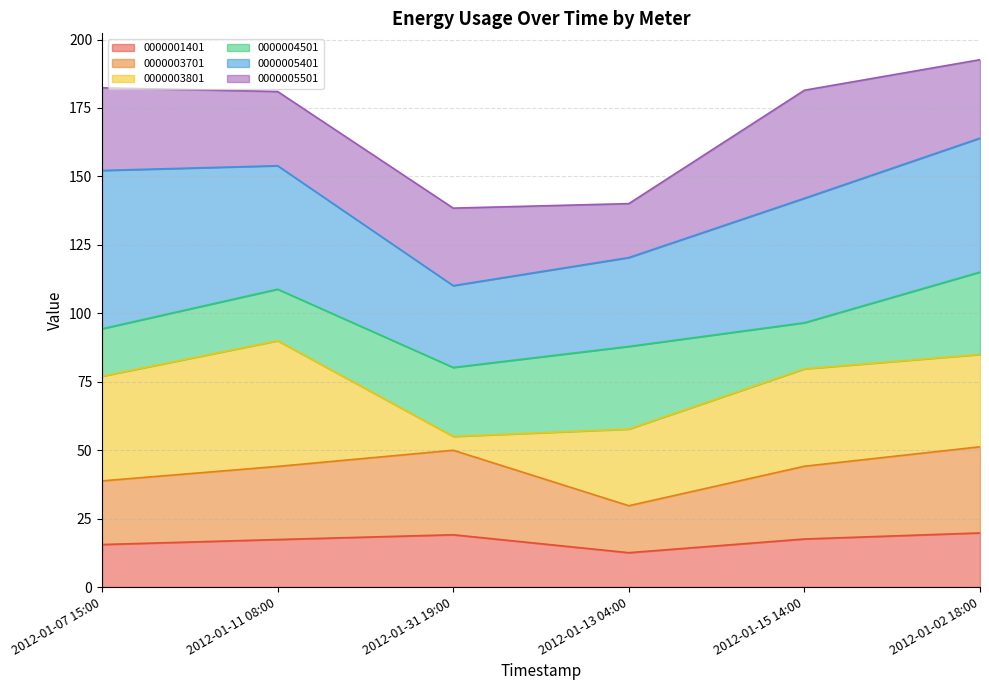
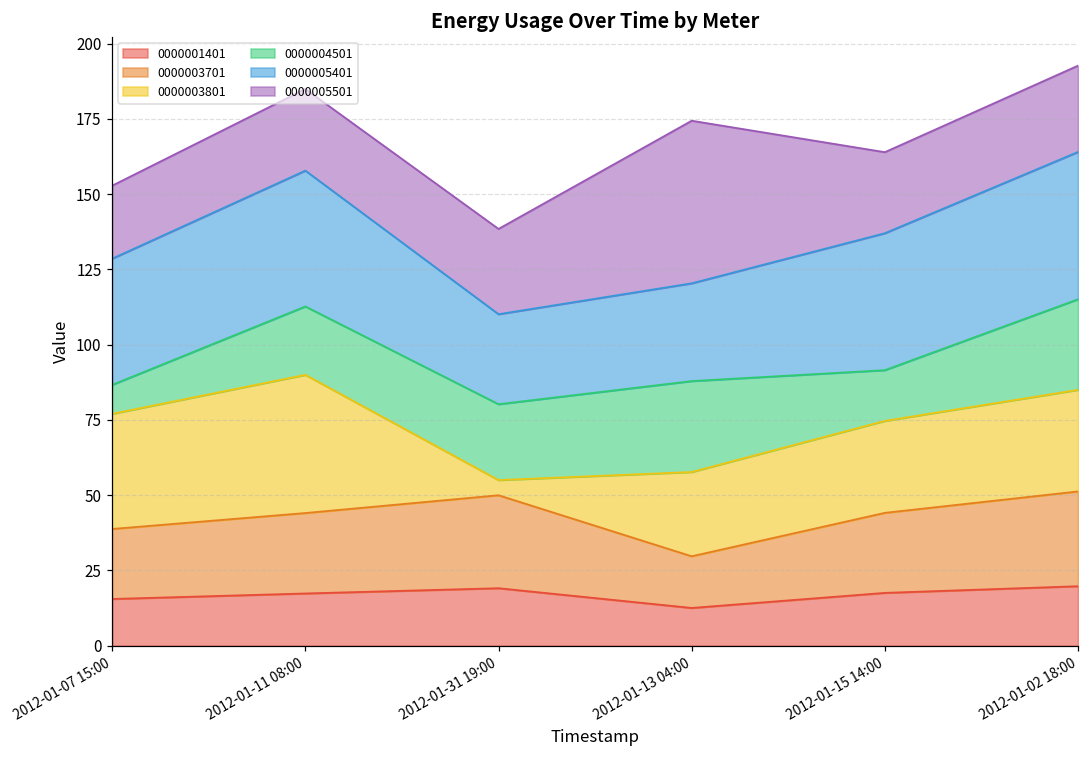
0000004501, 2012-01-07 15:00: 17 -> 10
0000005401, 2012-01-07 15:00: 58 -> 42
0000005501, 2012-01-07 15:00: 30 -> 24
0000004501, 2012-01-11 08:00: 19 -> 23
0000005501, 2012-01-13 04:00: 20 -> 54
0000003801, 2012-01-15 14:00: 36 -> 31
0000005501, 2012-01-15 14:00: 39 -> 27
